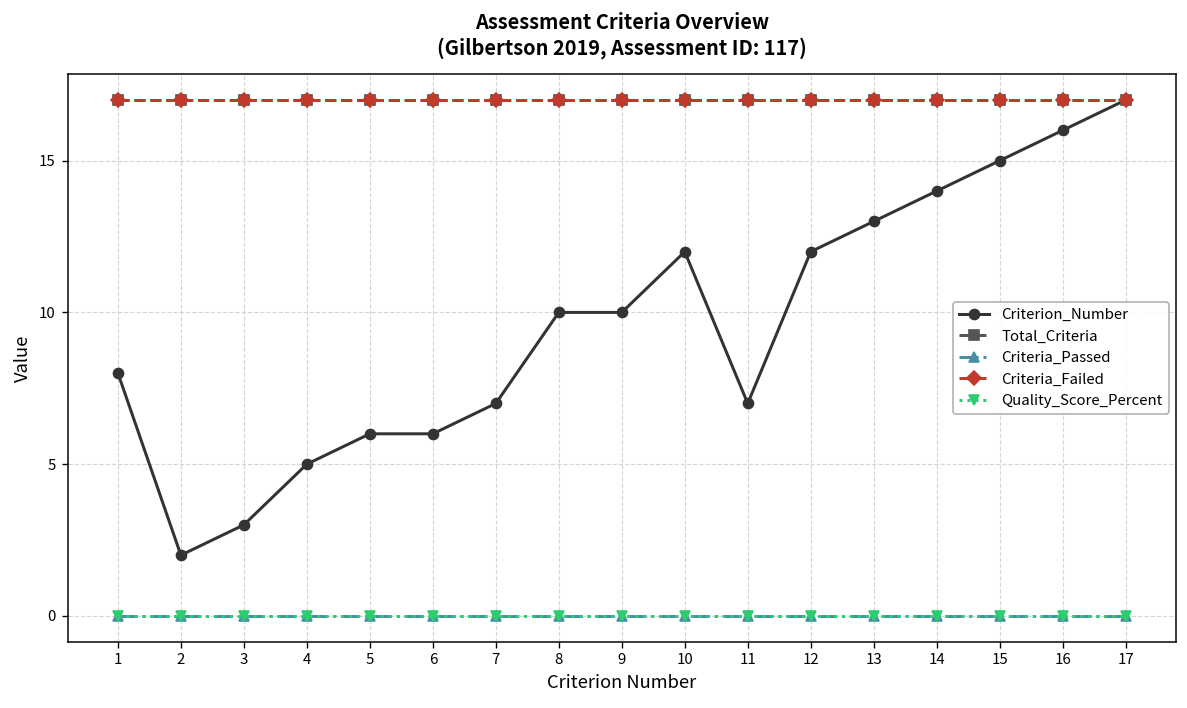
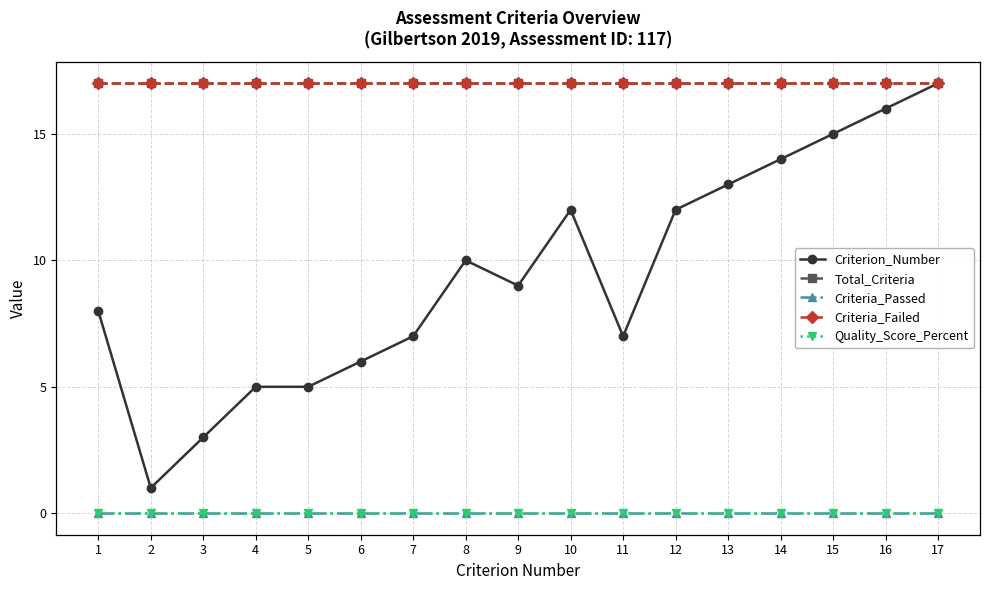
Criterion_Number, 2: 2 -> 1
Criterion_Number, 5: 6 -> 5
Criterion_Number, 9: 10 -> 9
